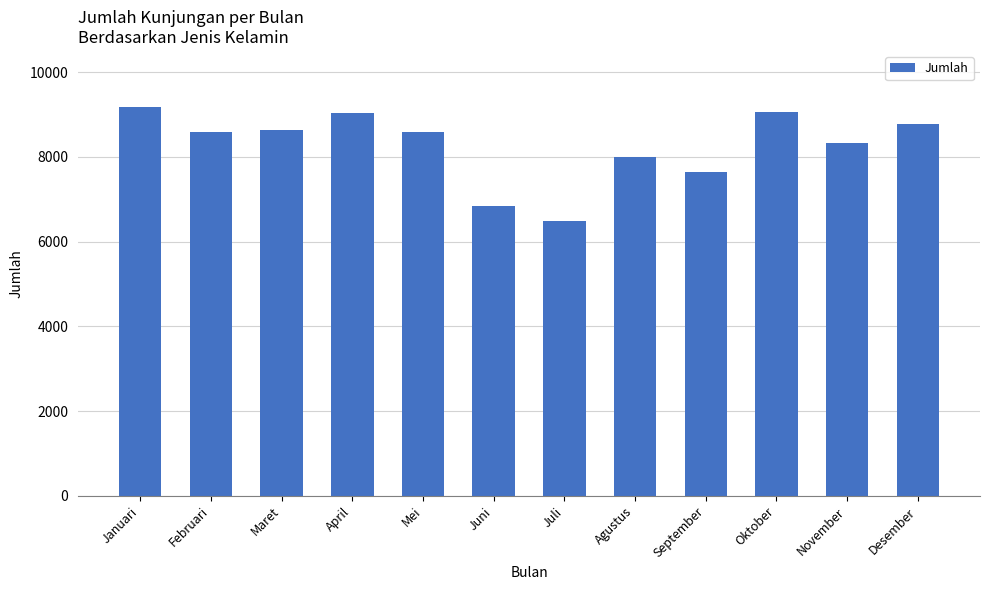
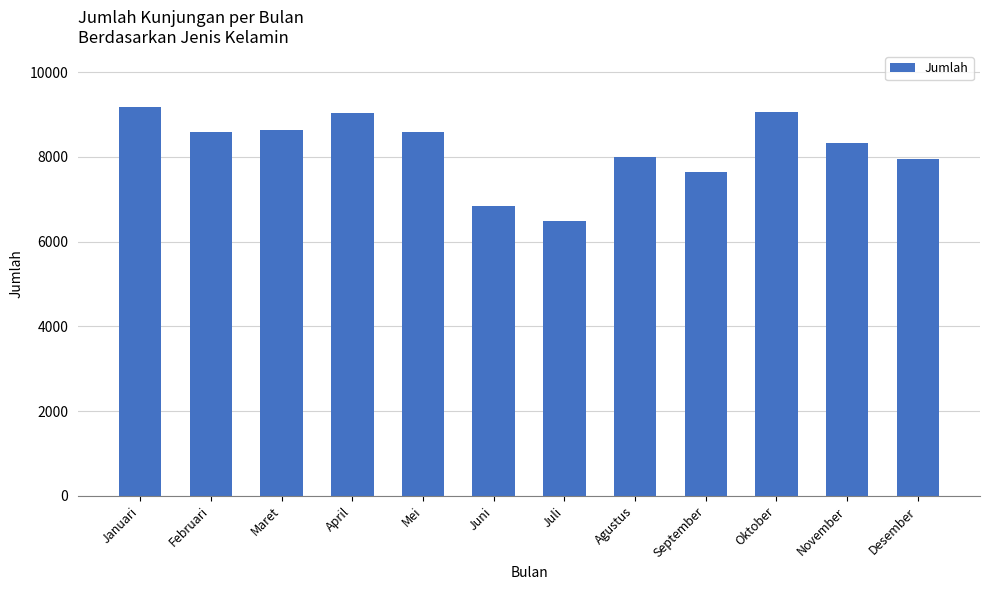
Desember: 8800 -> 7900
